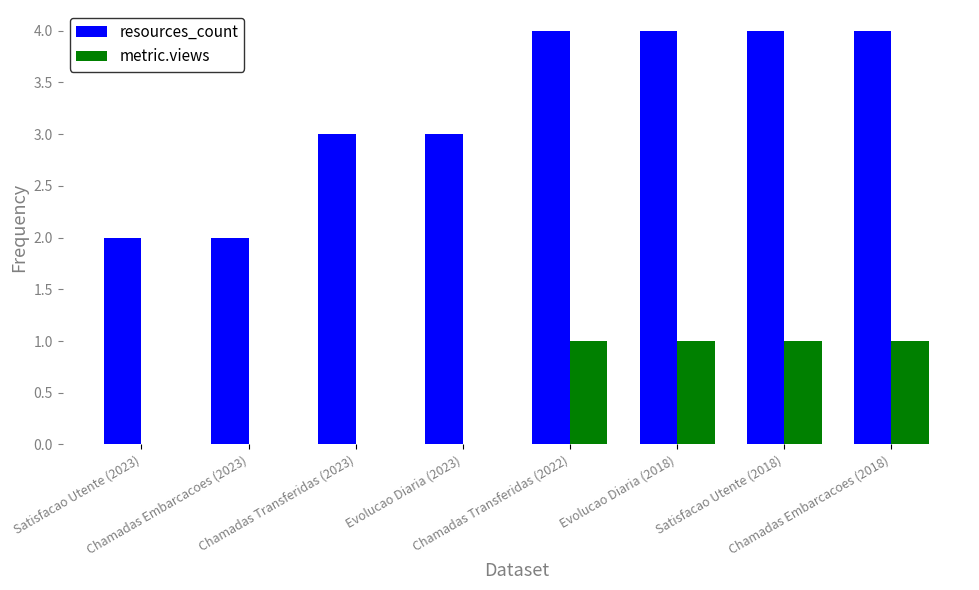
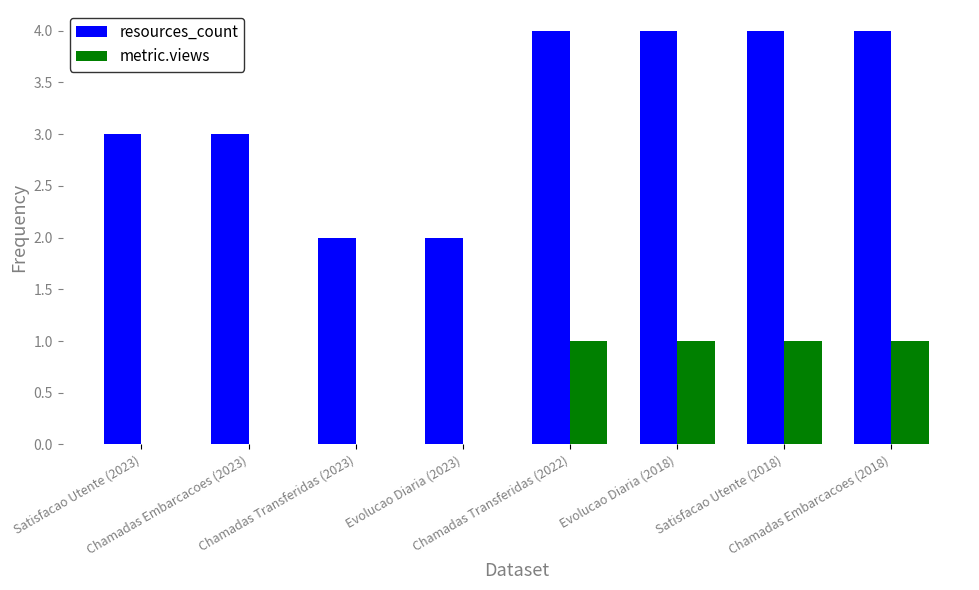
resources_count, Satisfacao Utente (2023): 2 -> 3
resources_count, Chamadas Embarcacoes (2023): 2 -> 3
resources_count, Chamadas Transferidas (2023): 3 -> 2
resources_count, Evolucao Diaria (2023): 3 -> 2
